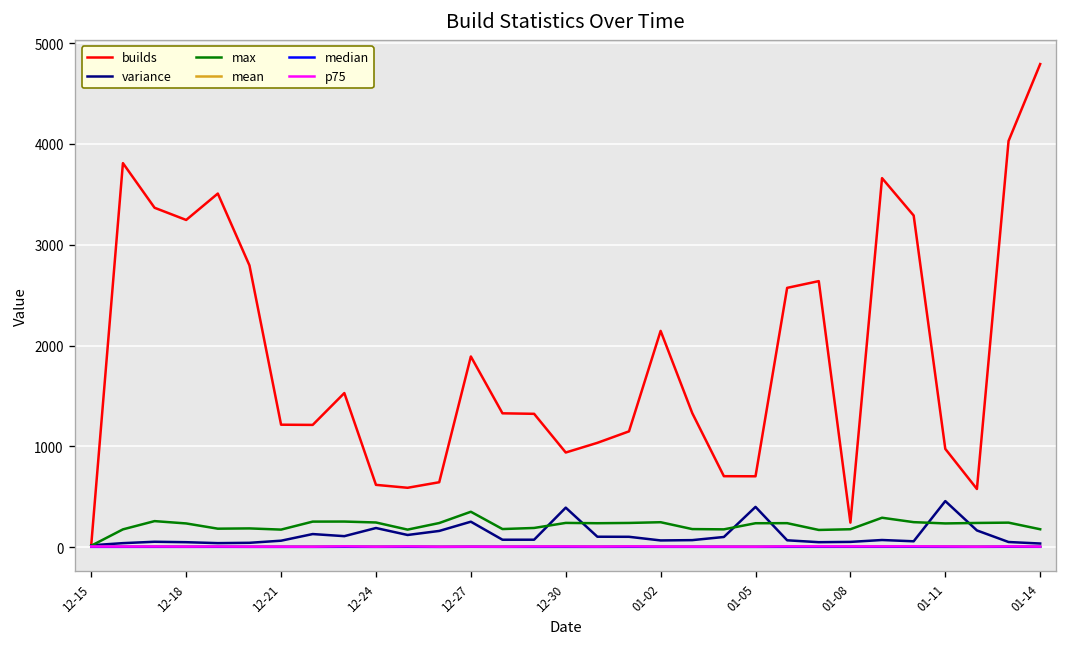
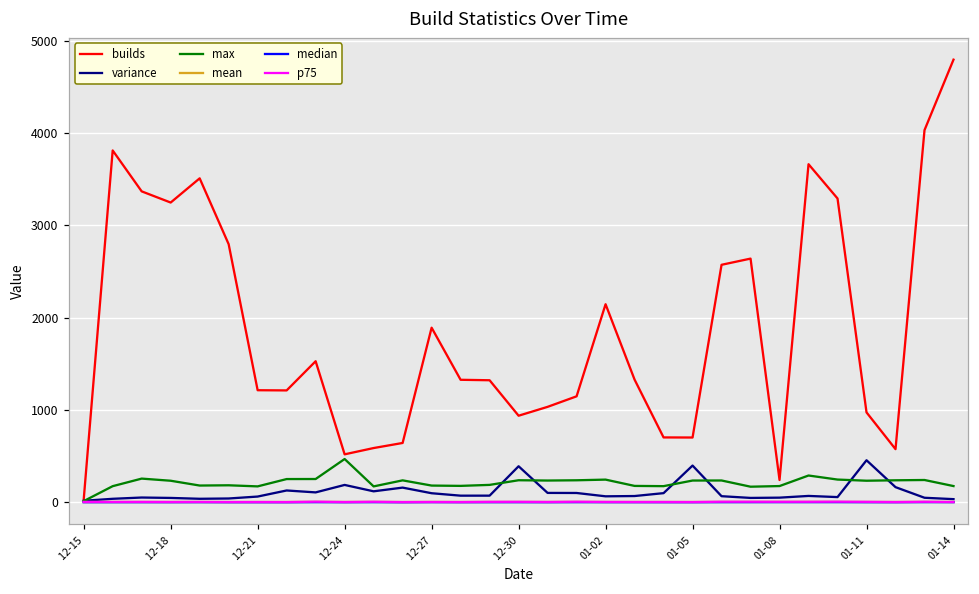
builds, 12-24: 600 -> 500
max, 12-24: 200 -> 500
variance, 12-27: 300 -> 100
max, 12-27: 400 -> 200
